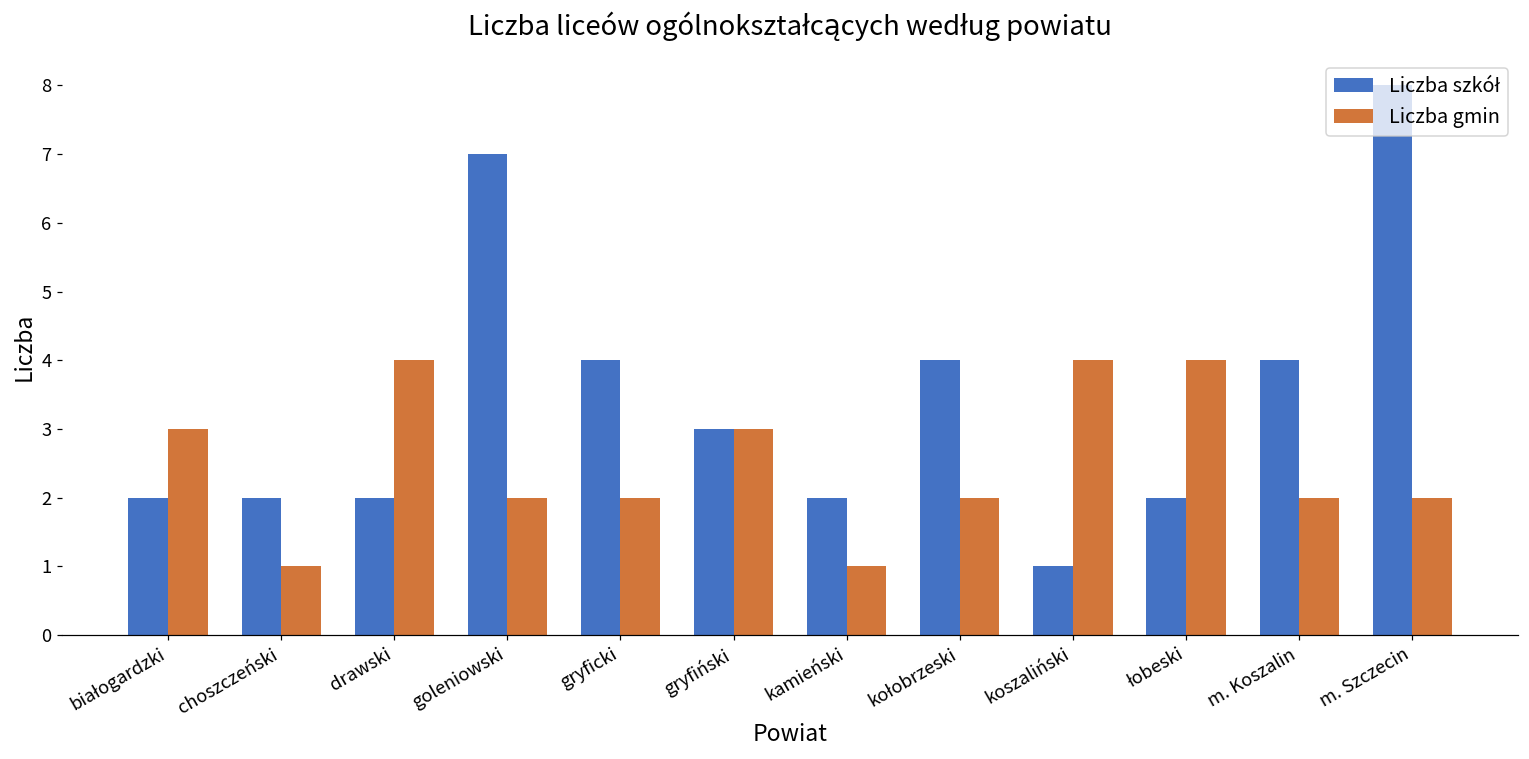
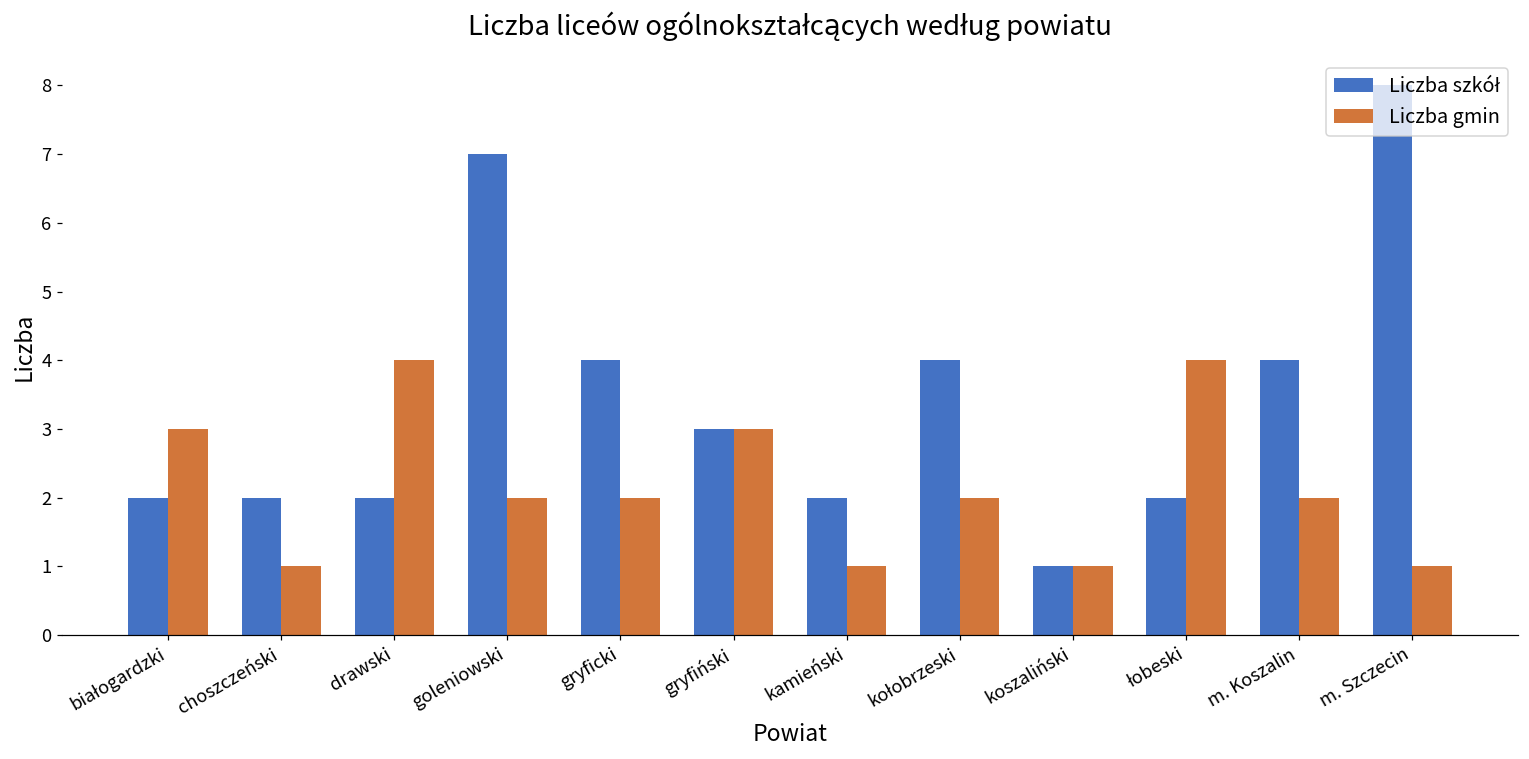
Liczba gmin, koszaliński: 4 -> 1
Liczba gmin, m. Szczecin: 2 -> 1
